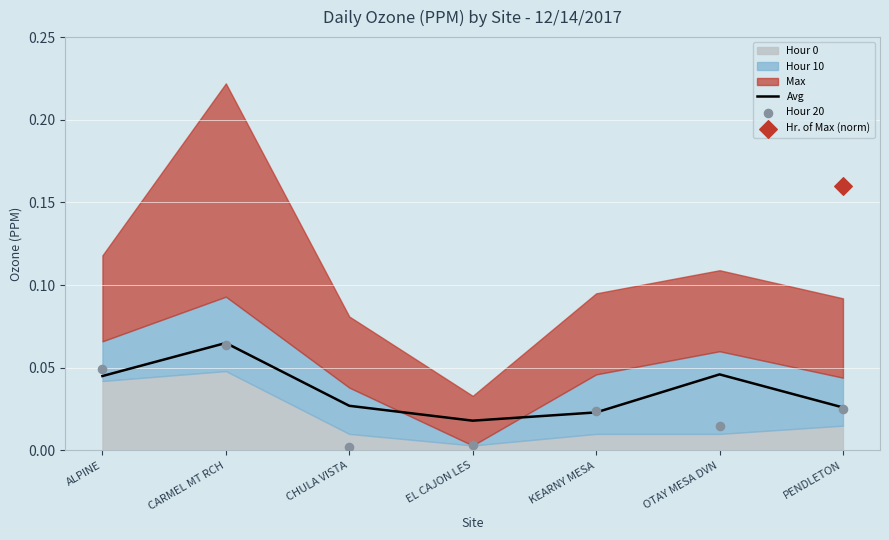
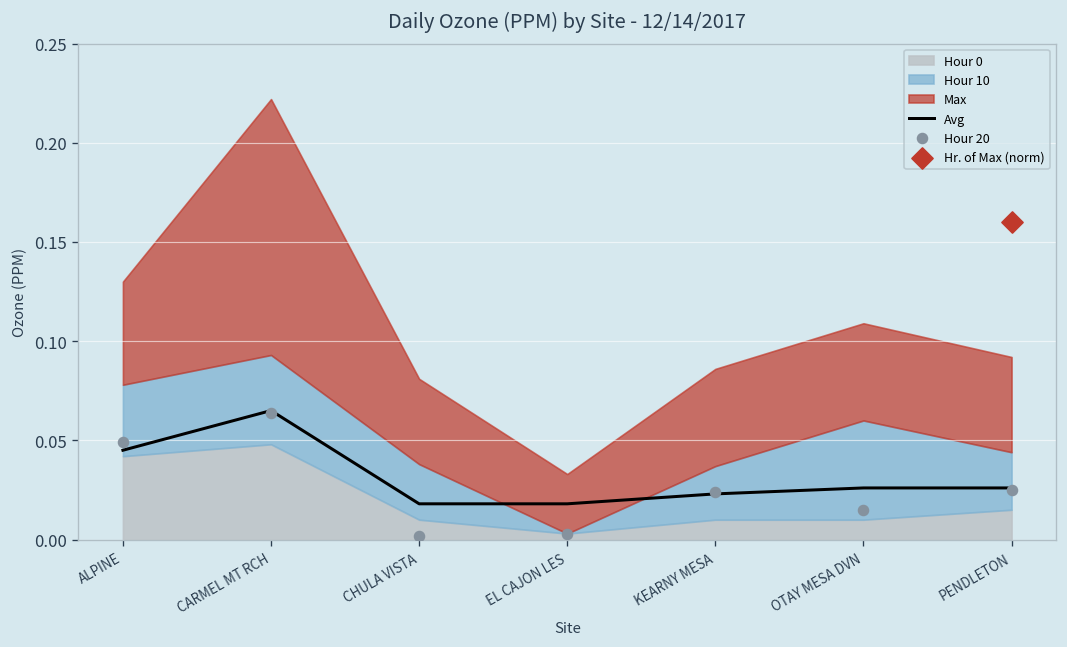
Hour 10, ALPINE: 0.024 -> 0.036
Avg, CHULA VISTA: 0.027 -> 0.018
Hour 10, KEARNY MESA: 0.036 -> 0.027
Avg, OTAY MESA DVN: 0.046 -> 0.026
